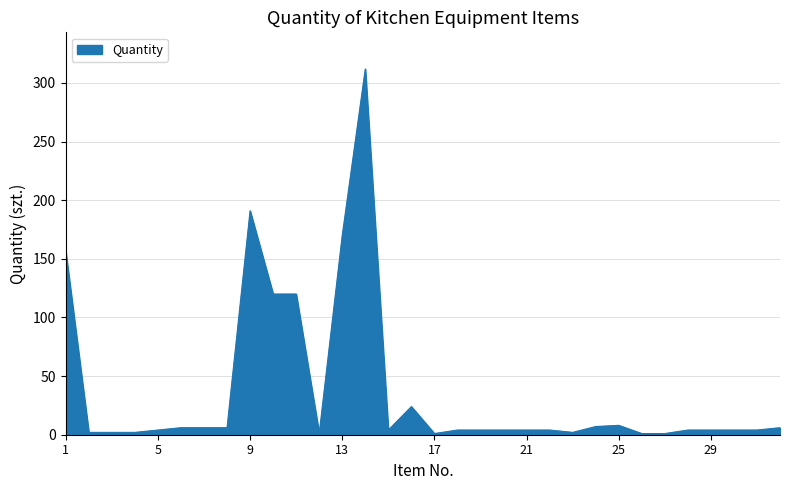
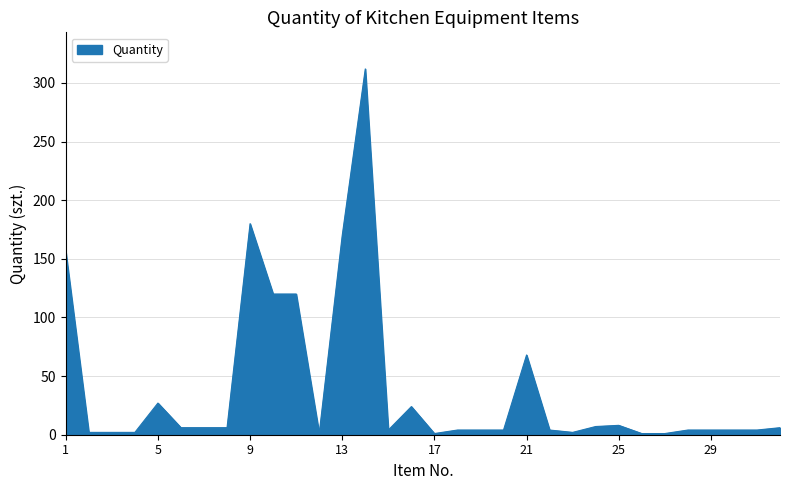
5: 4 -> 27
9: 191 -> 180
21: 4 -> 68
